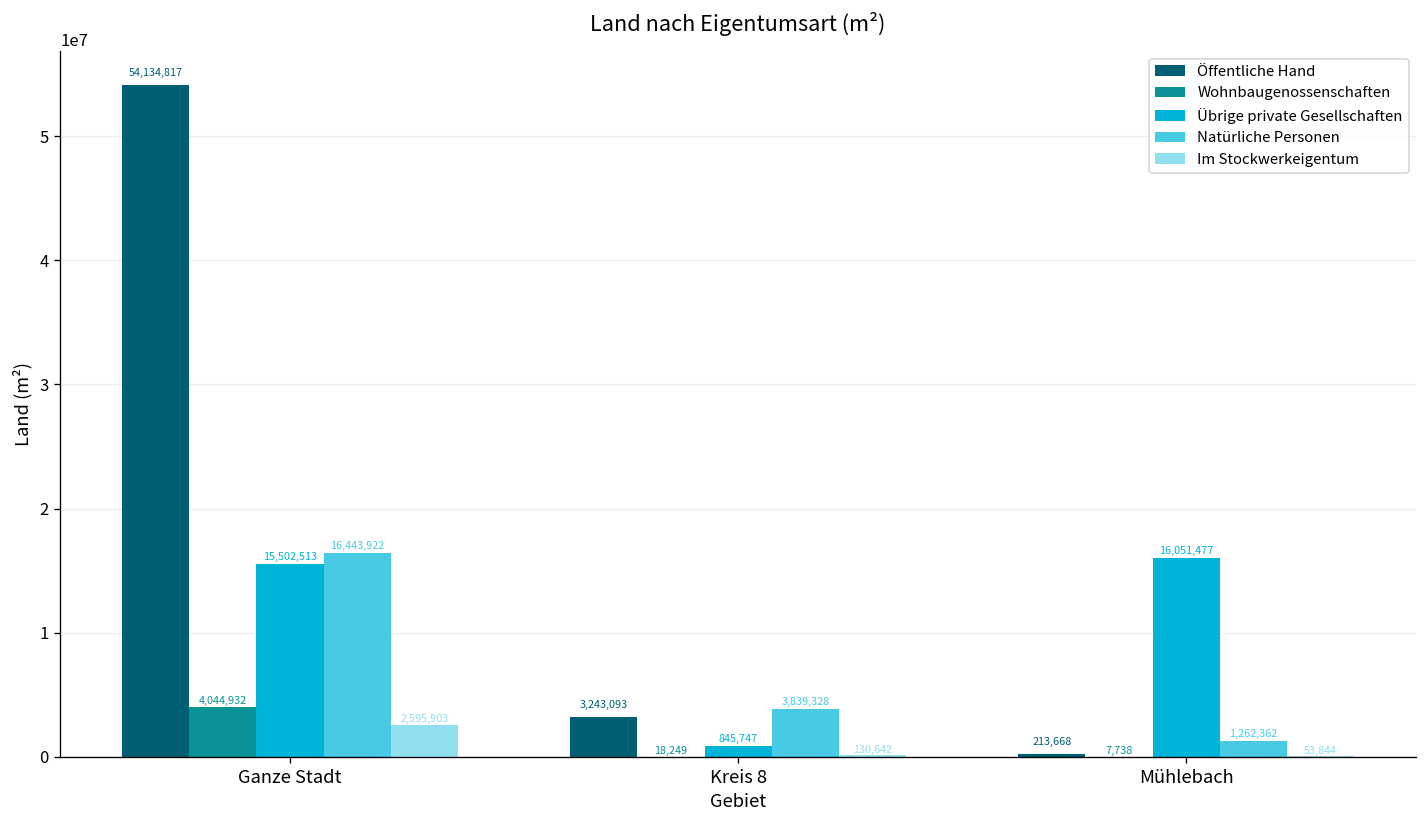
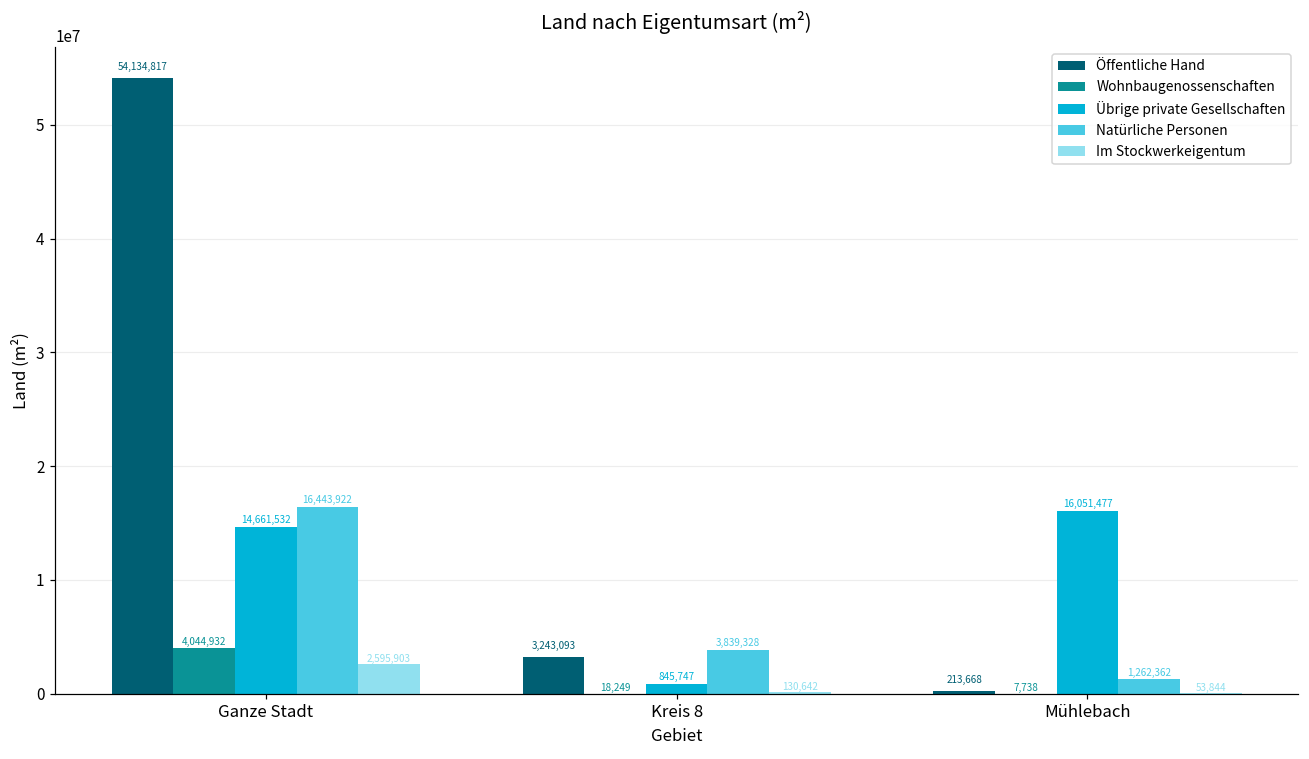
Übrige private Gesellschaften, Ganze Stadt: 15,502,513 -> 14,661,532
